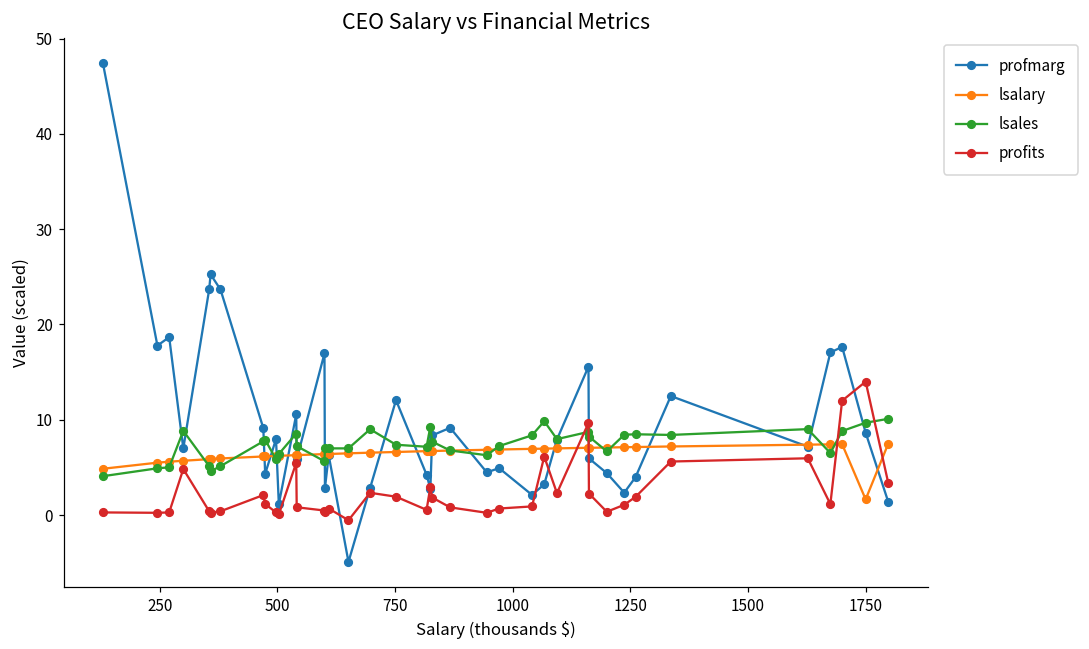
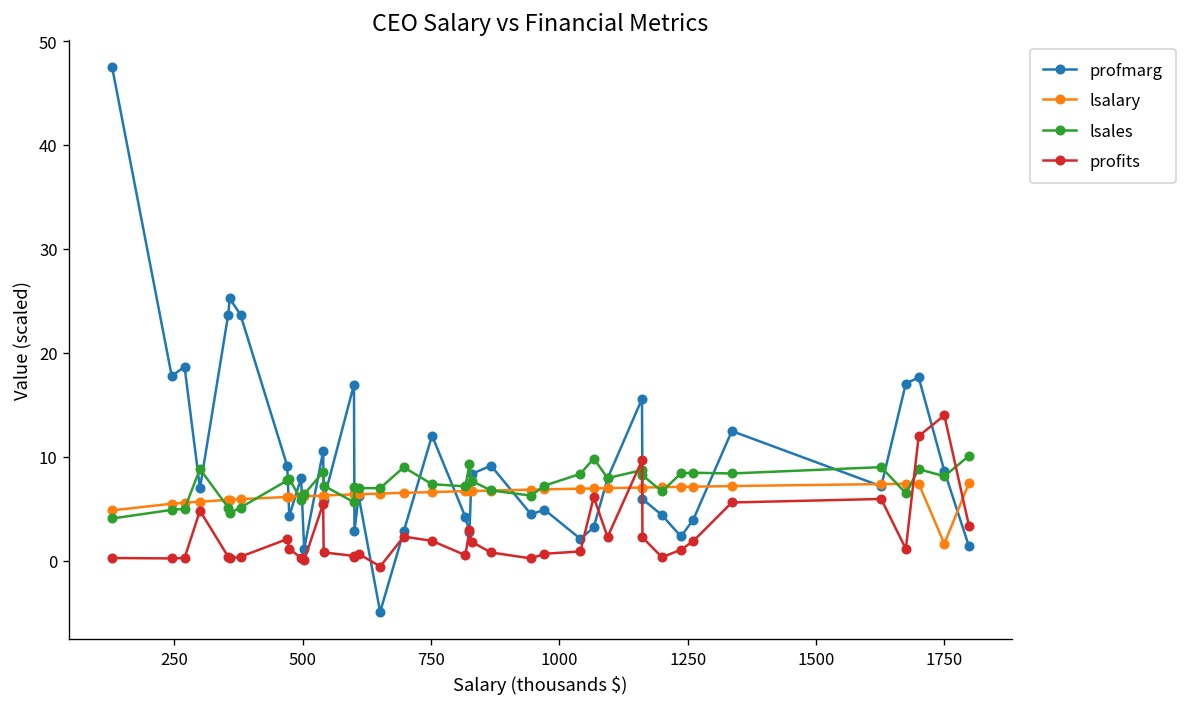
lsales, 1750: 10 -> 8
